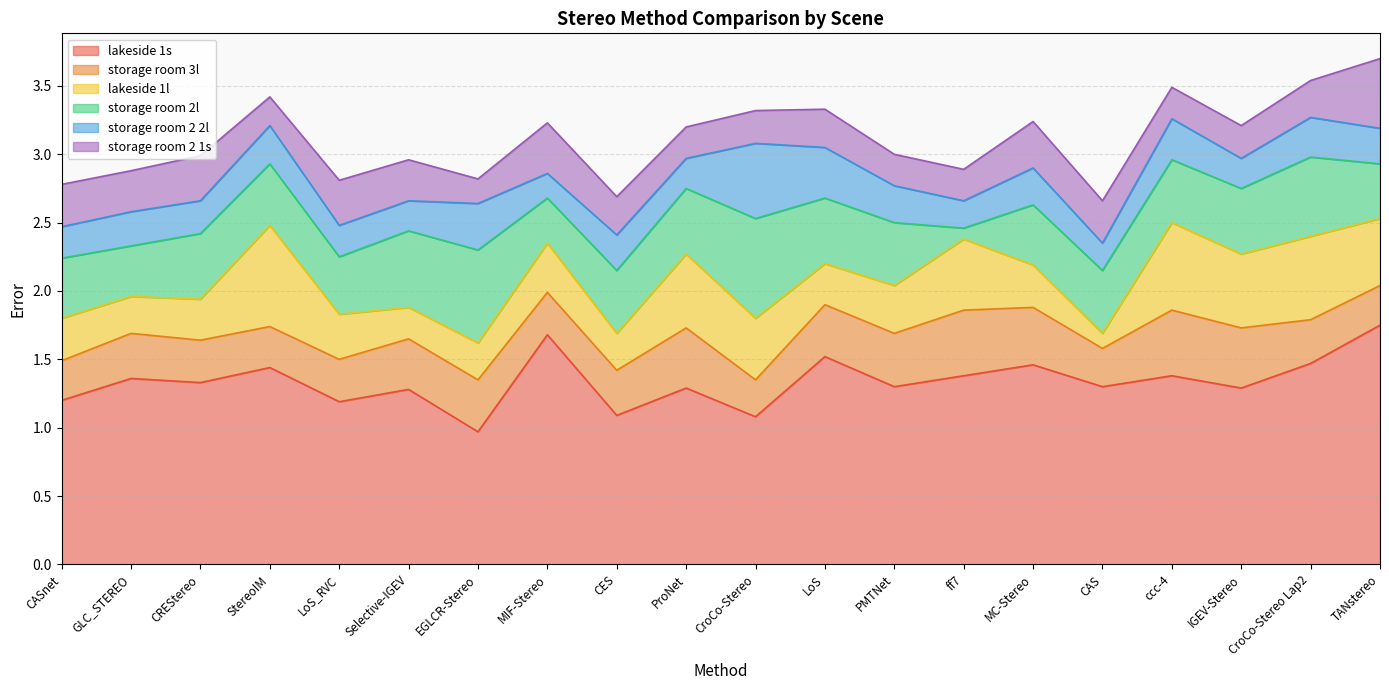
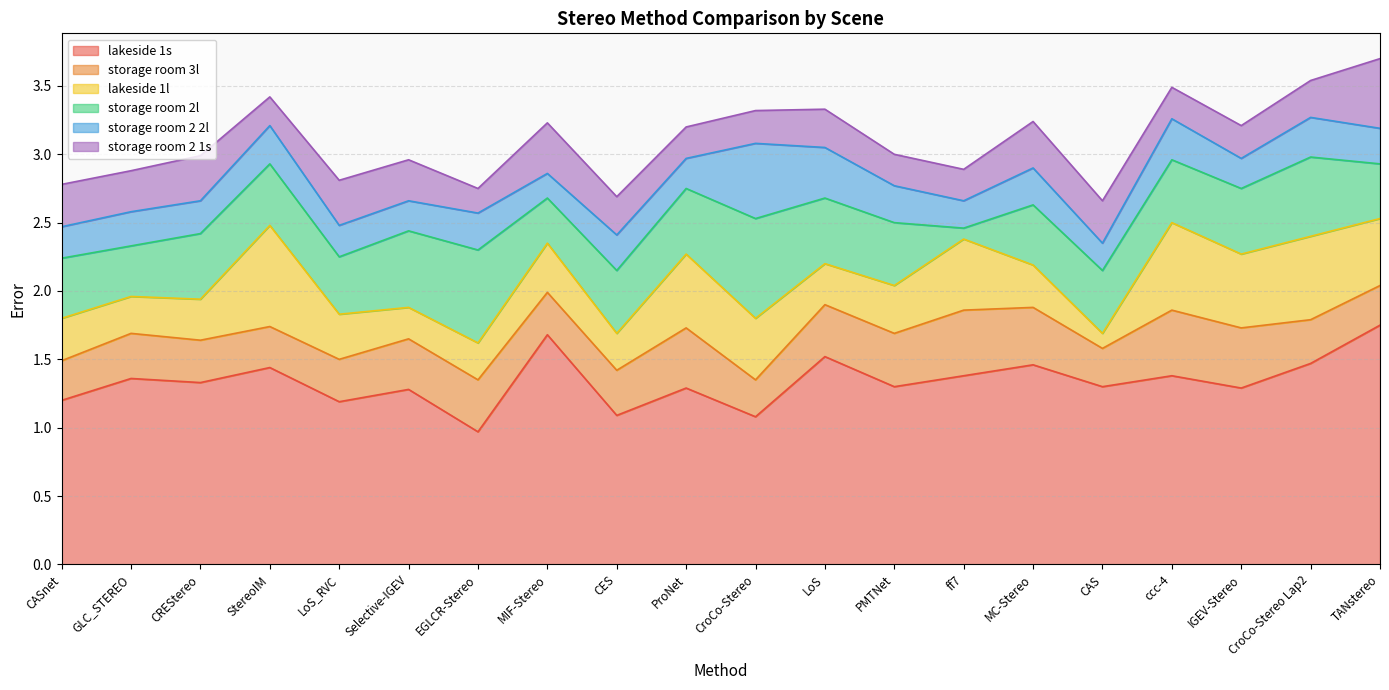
storage room 2 2l, EGLCR-Stereo: 0.34 -> 0.27
